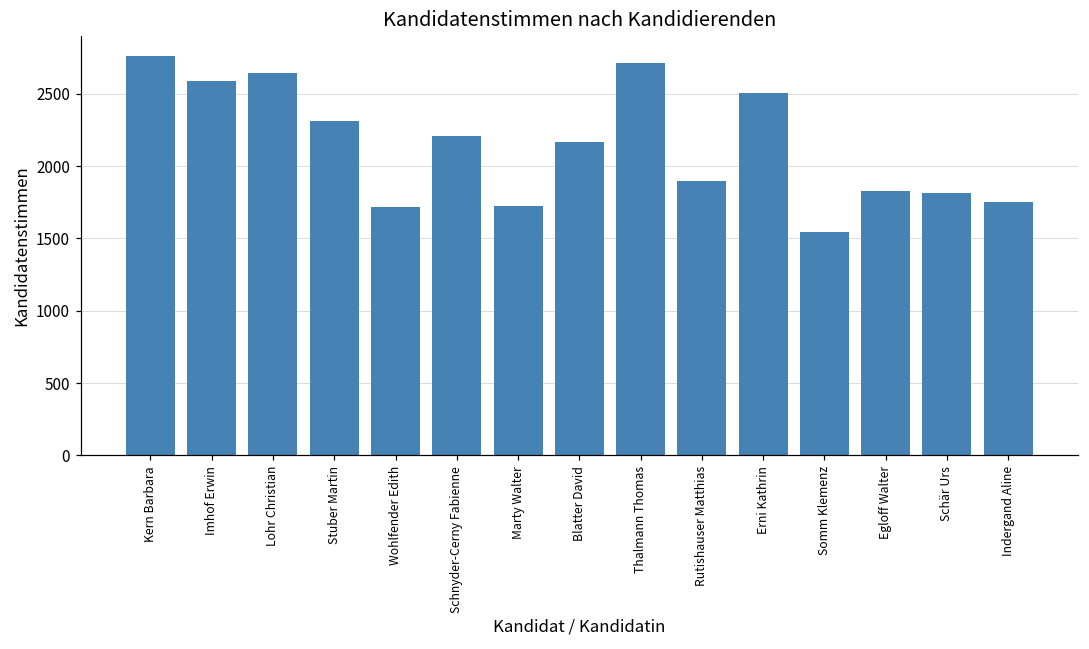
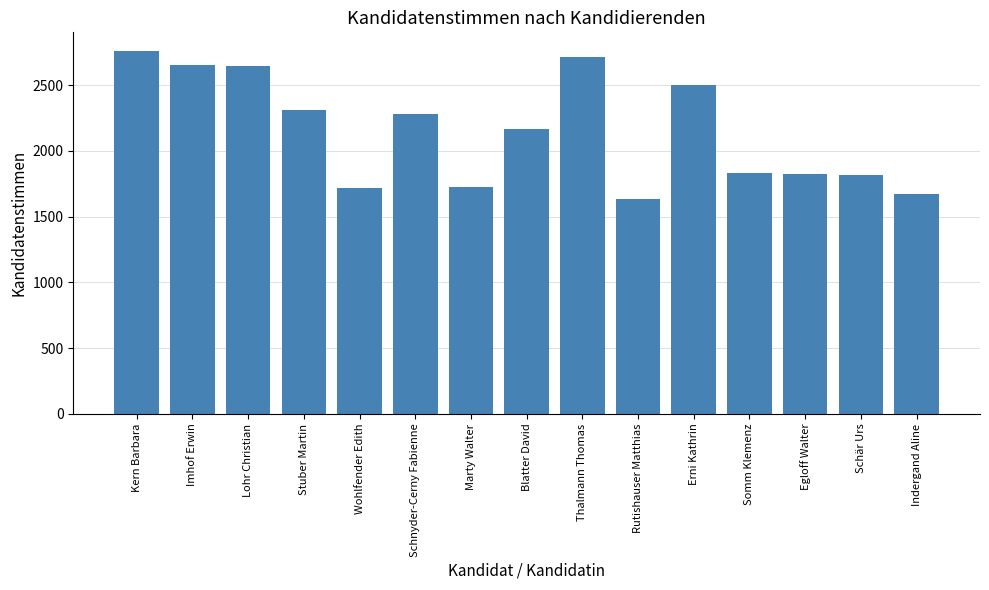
Imhof Erwin: 2590 -> 2650
Schnyder-Cerny Fabienne: 2210 -> 2280
Rutishauser Matthias: 1900 -> 1630
Somm Klemenz: 1550 -> 1830
Indergand Aline: 1760 -> 1680
